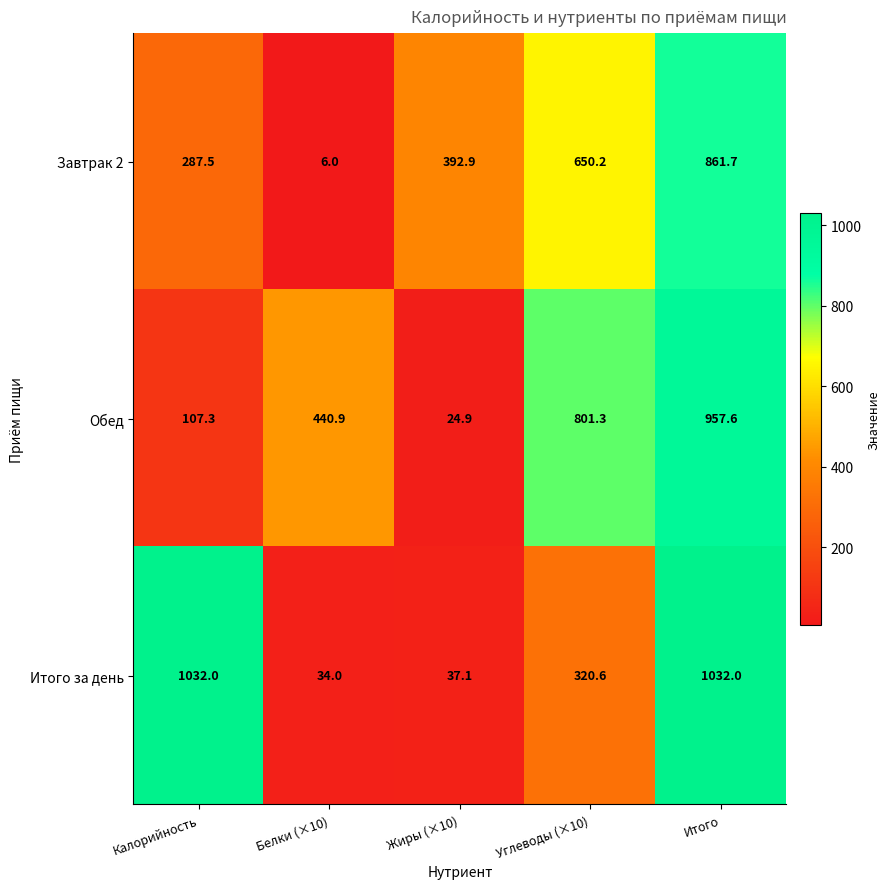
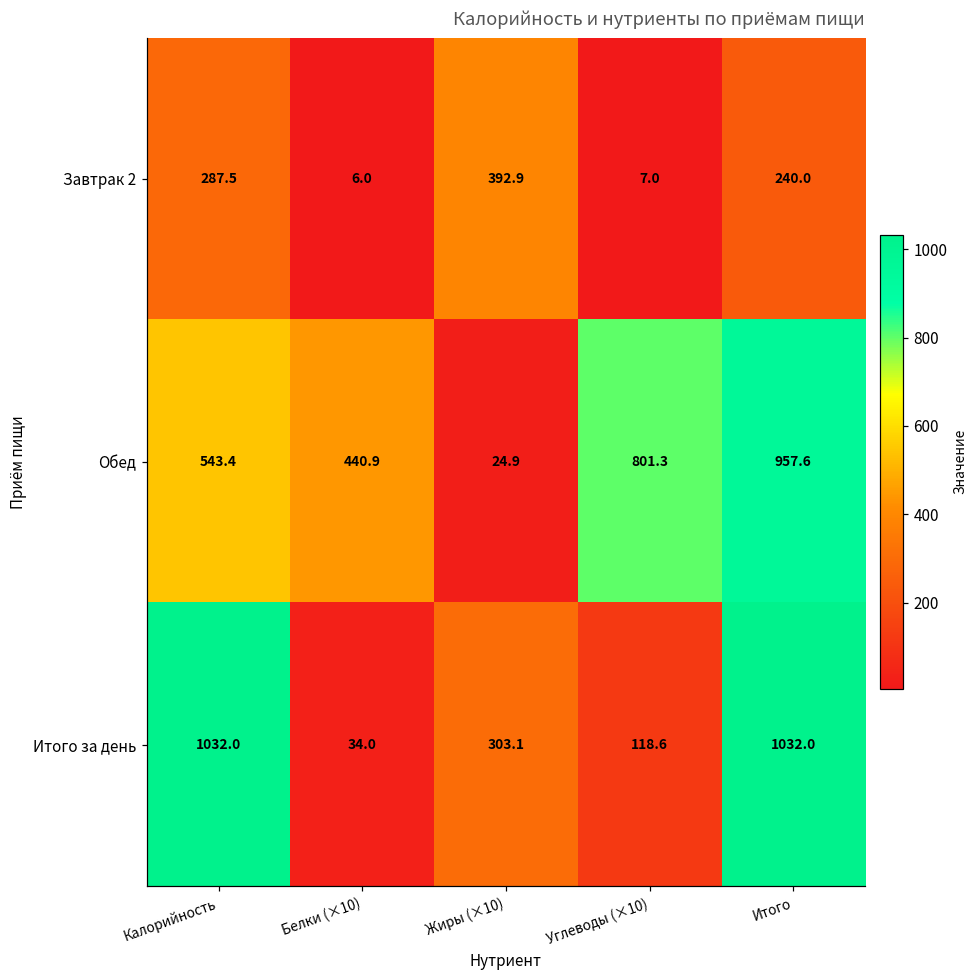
Завтрак 2, Углеводы (×10): 650.2 -> 7.0
Завтрак 2, Итого: 861.7 -> 240.0
Обед, Калорийность: 107.3 -> 543.4
Итого за день, Жиры (×10): 37.1 -> 303.1
Итого за день, Углеводы (×10): 320.6 -> 118.6
